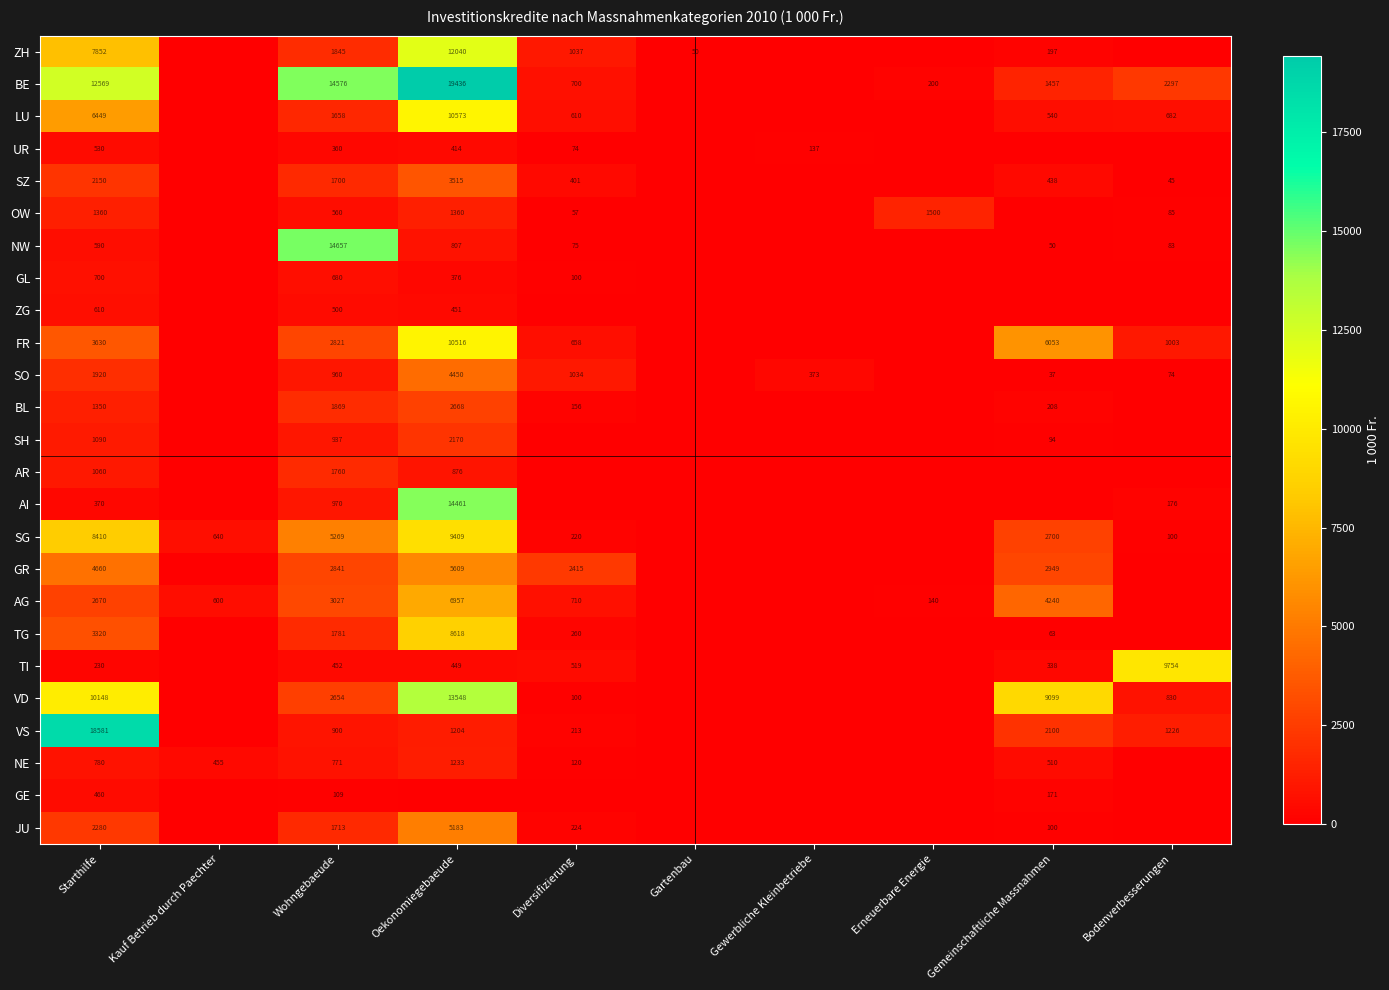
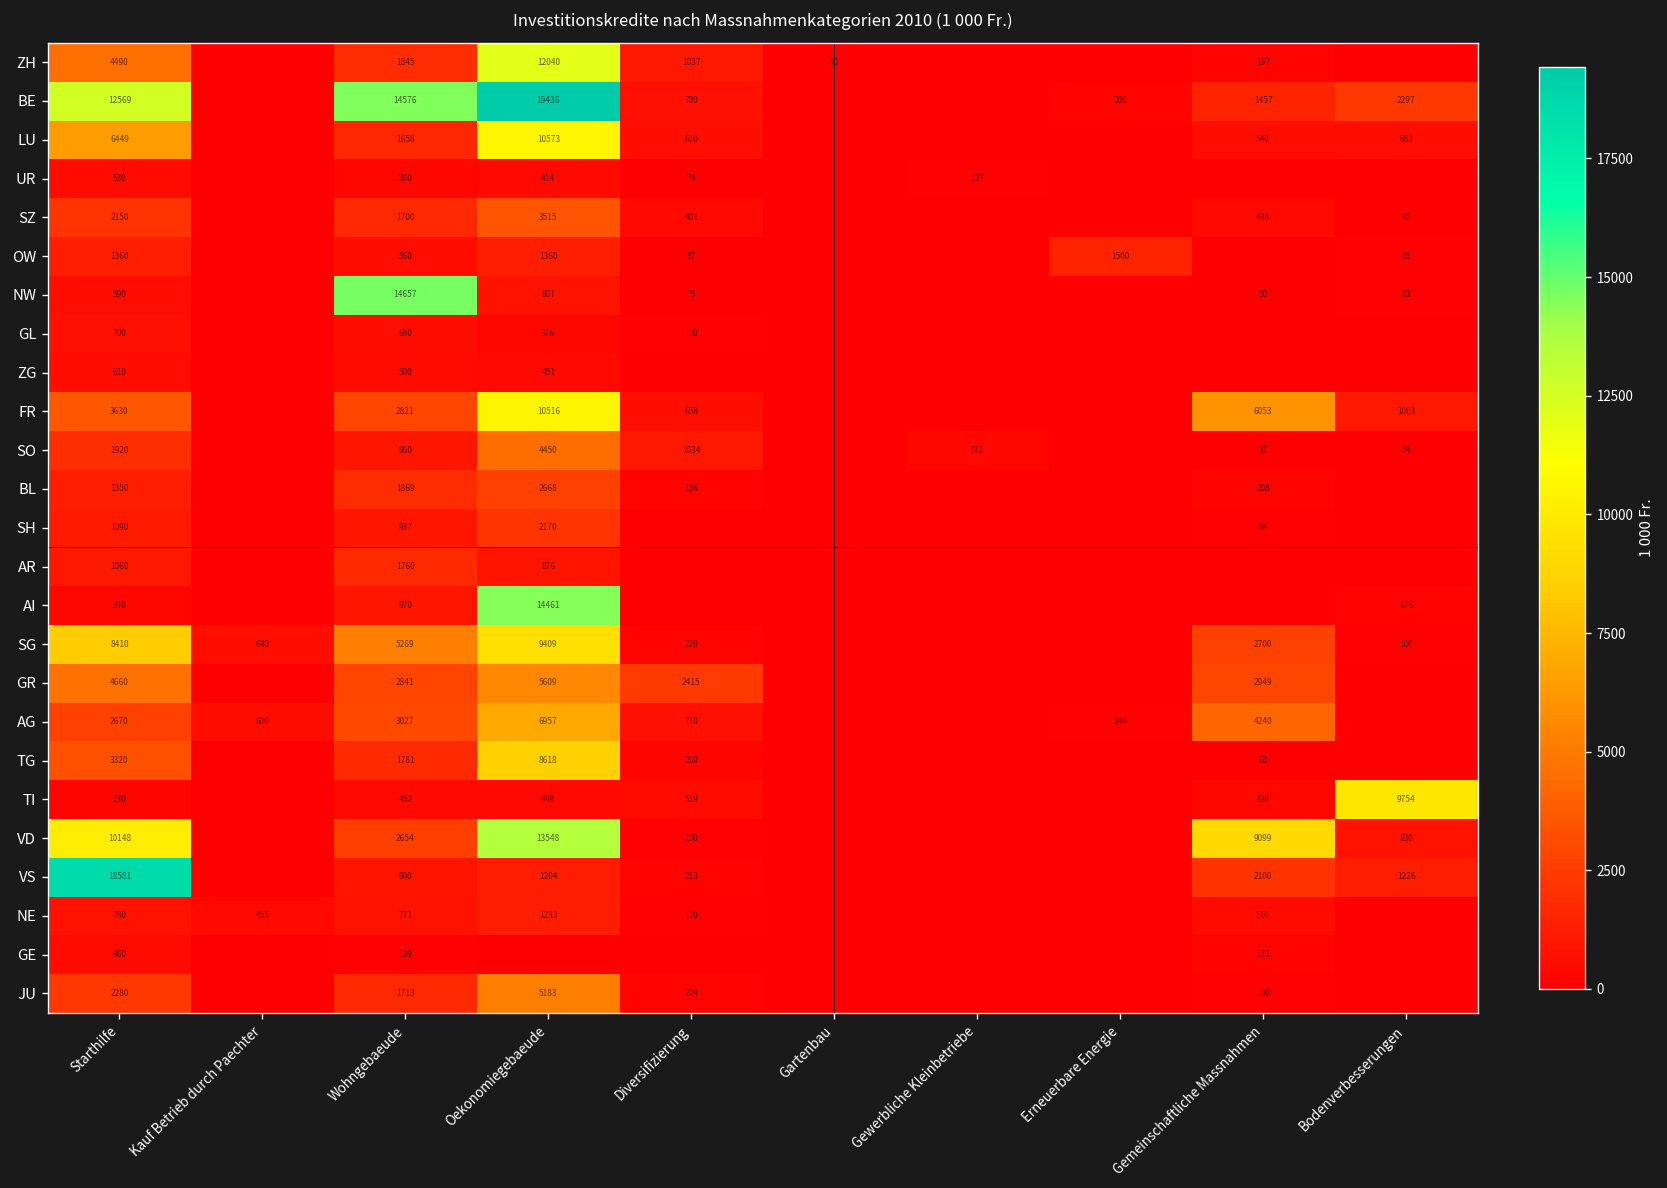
ZH, Starthilfe: 7852 -> 4490
